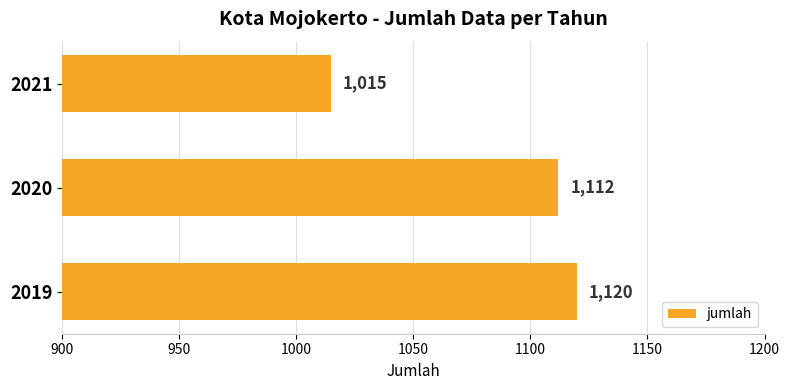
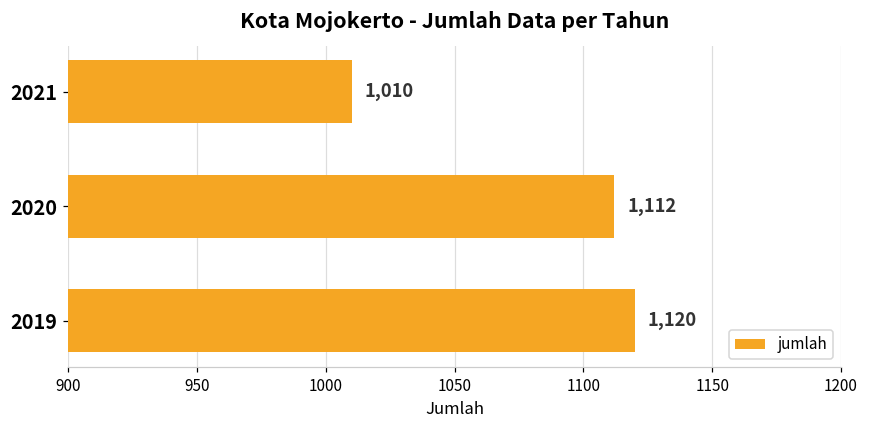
2021: 1,015 -> 1,010
